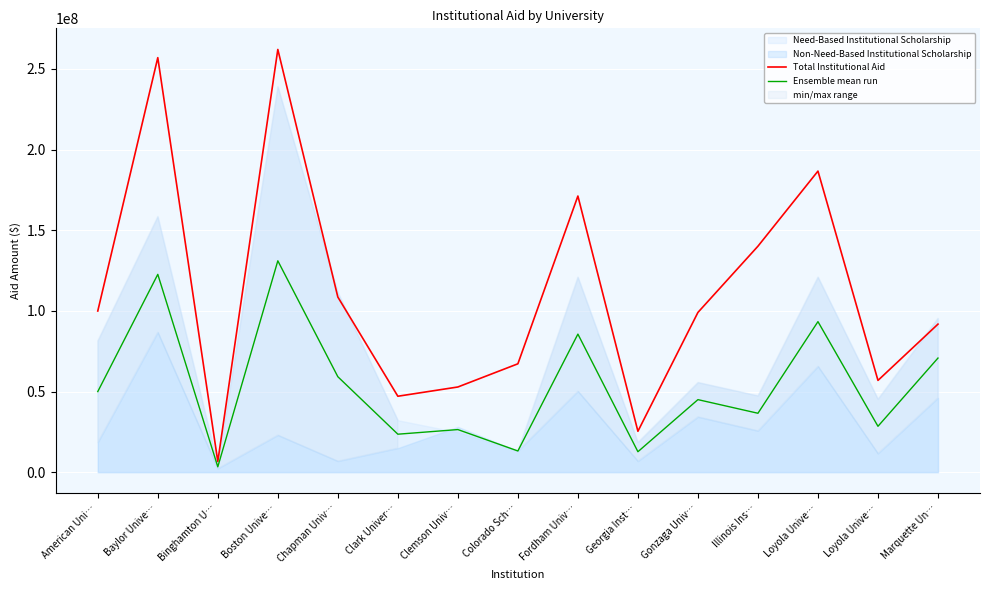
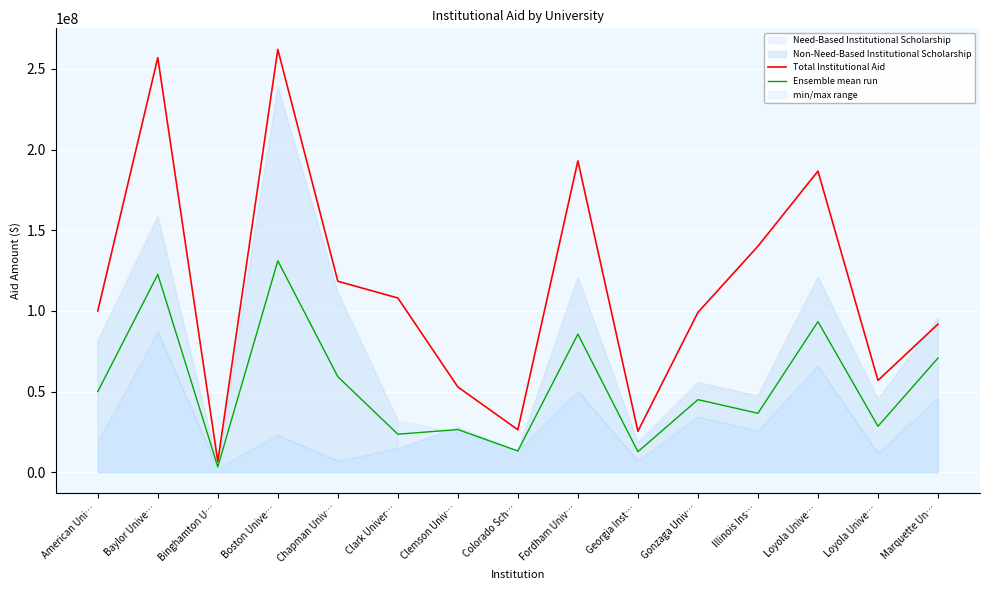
Total Institutional Aid, Chapman Univ…: 109000000 -> 118000000
Total Institutional Aid, Clark Univer…: 47000000 -> 108000000
Total Institutional Aid, Colorado Sch…: 67000000 -> 26000000
Total Institutional Aid, Fordham Univ…: 171000000 -> 193000000
